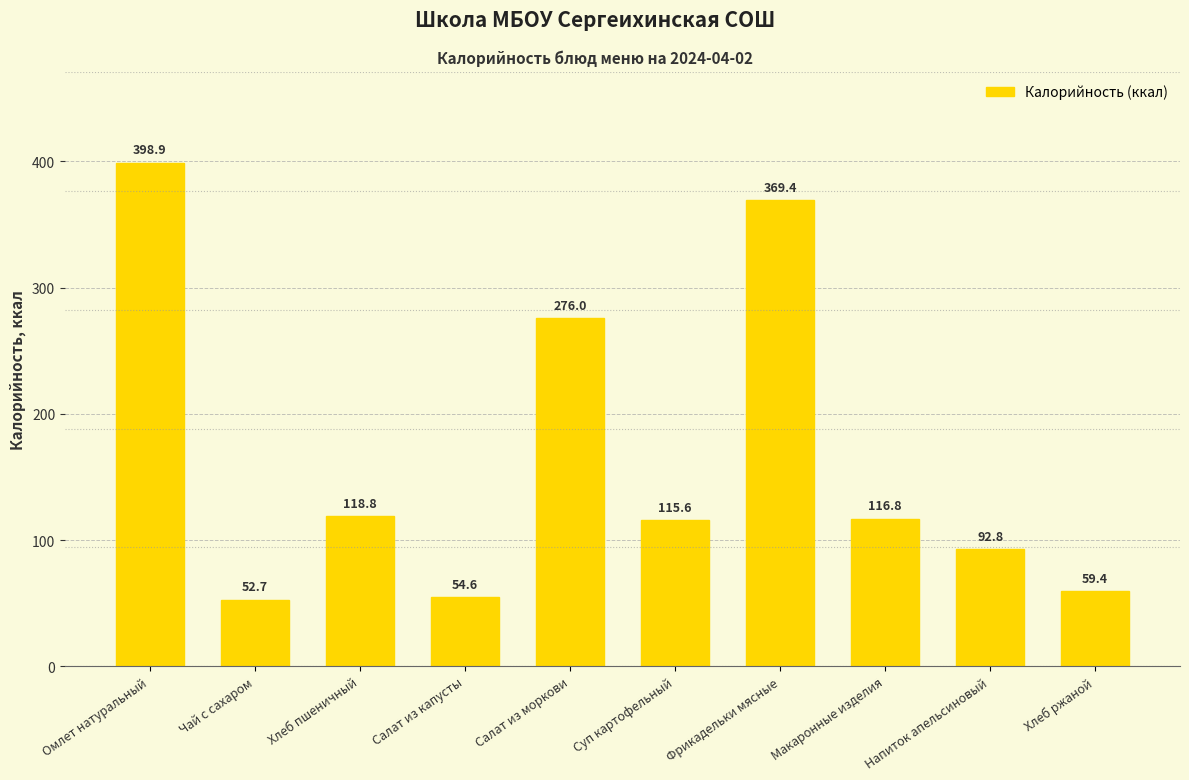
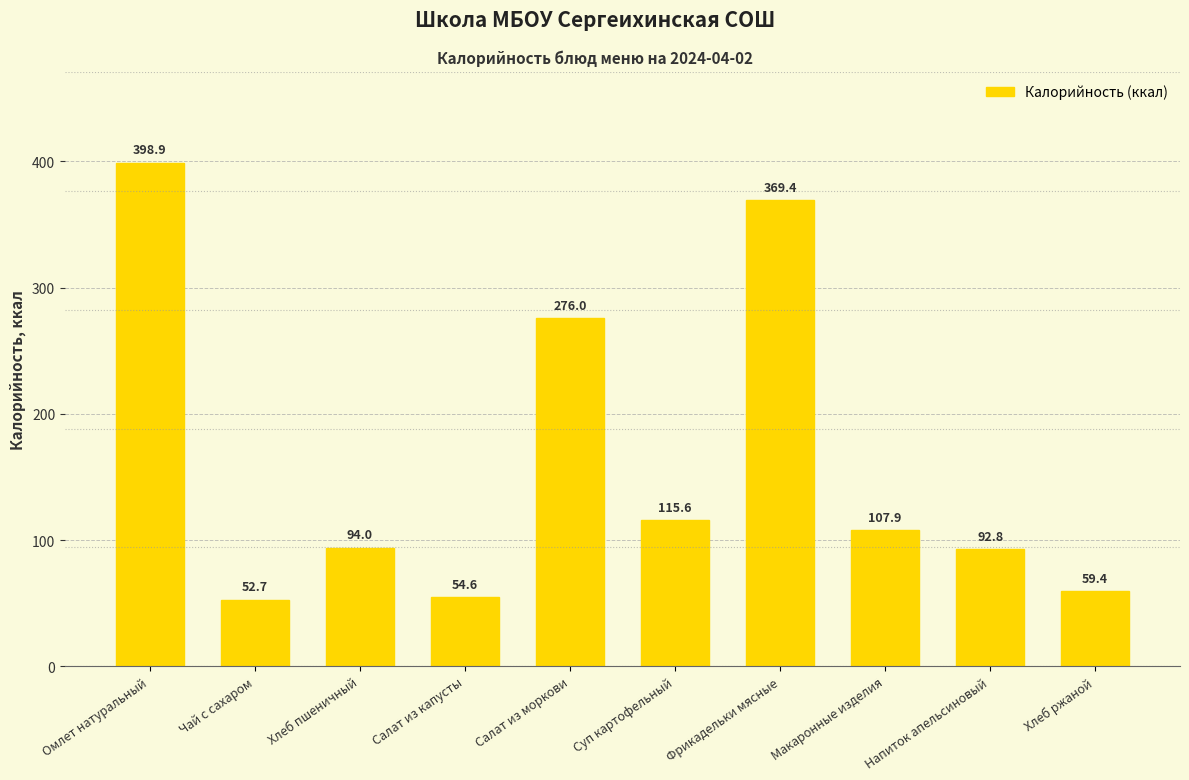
Хлеб пшеничный: 118.8 -> 94.0
Макаронные изделия: 116.8 -> 107.9
